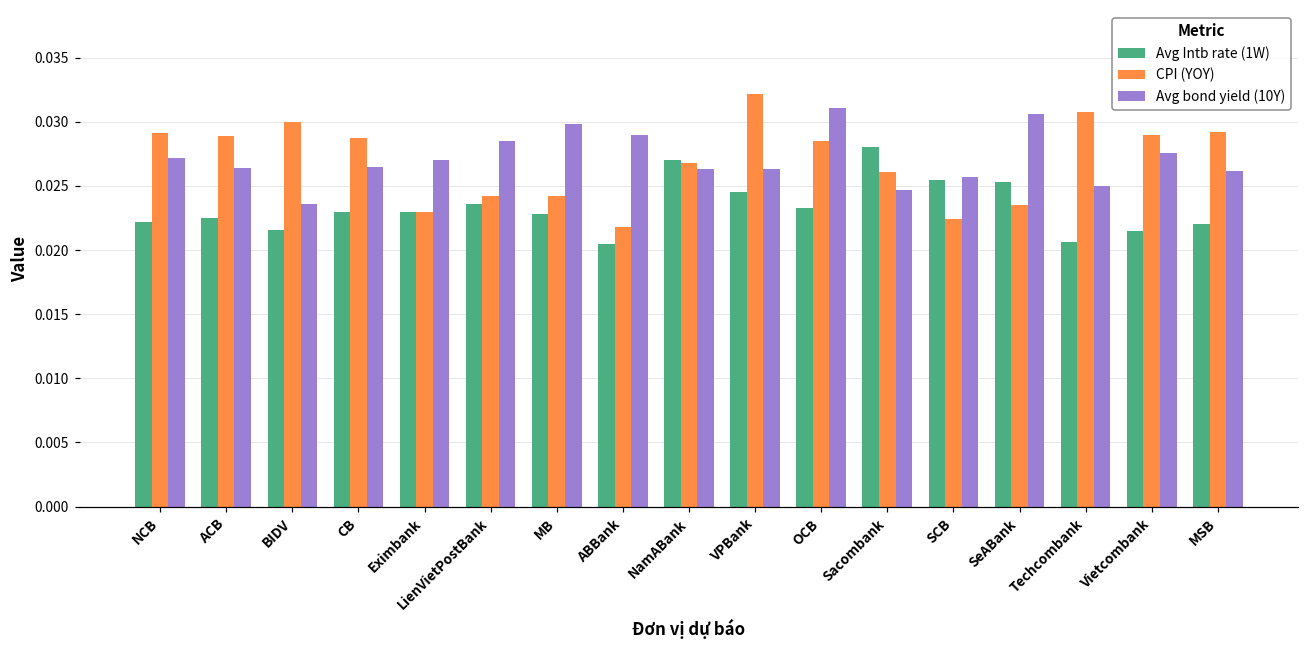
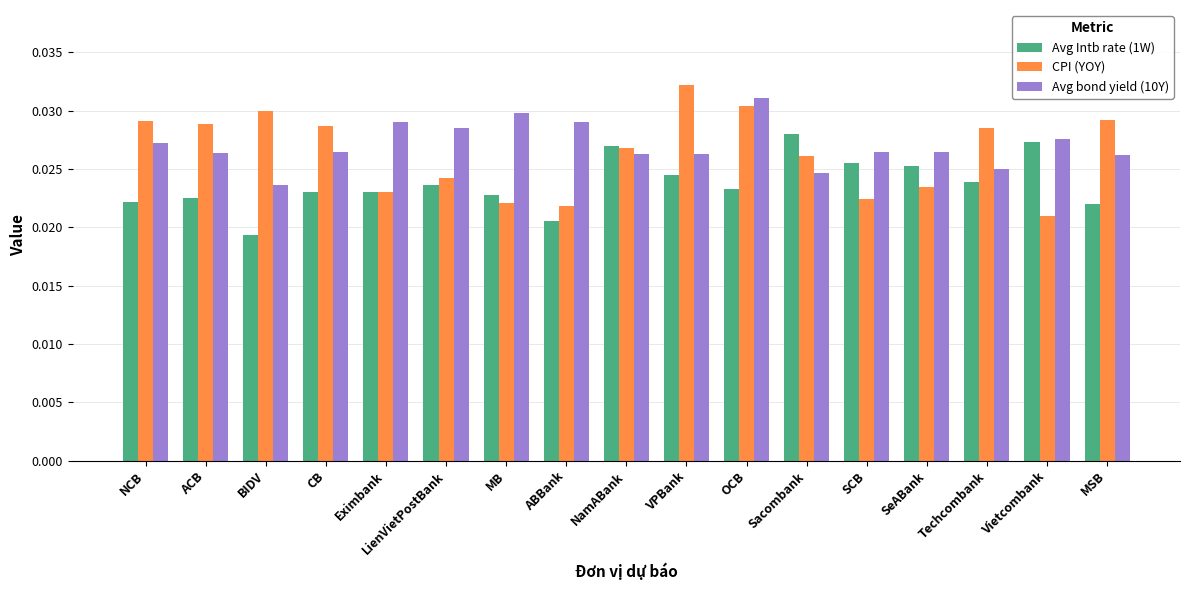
Avg Intb rate (1W), BIDV: 0.0216 -> 0.0193
Avg bond yield (10Y), Eximbank: 0.027 -> 0.029
CPI (YOY), MB: 0.0242 -> 0.0221
CPI (YOY), OCB: 0.0285 -> 0.0304
Avg bond yield (10Y), SCB: 0.0257 -> 0.0265
Avg bond yield (10Y), SeABank: 0.0306 -> 0.0265
Avg Intb rate (1W), Techcombank: 0.0206 -> 0.0239
CPI (YOY), Techcombank: 0.0308 -> 0.0285
Avg Intb rate (1W), Vietcombank: 0.0215 -> 0.0273
CPI (YOY), Vietcombank: 0.029 -> 0.021
